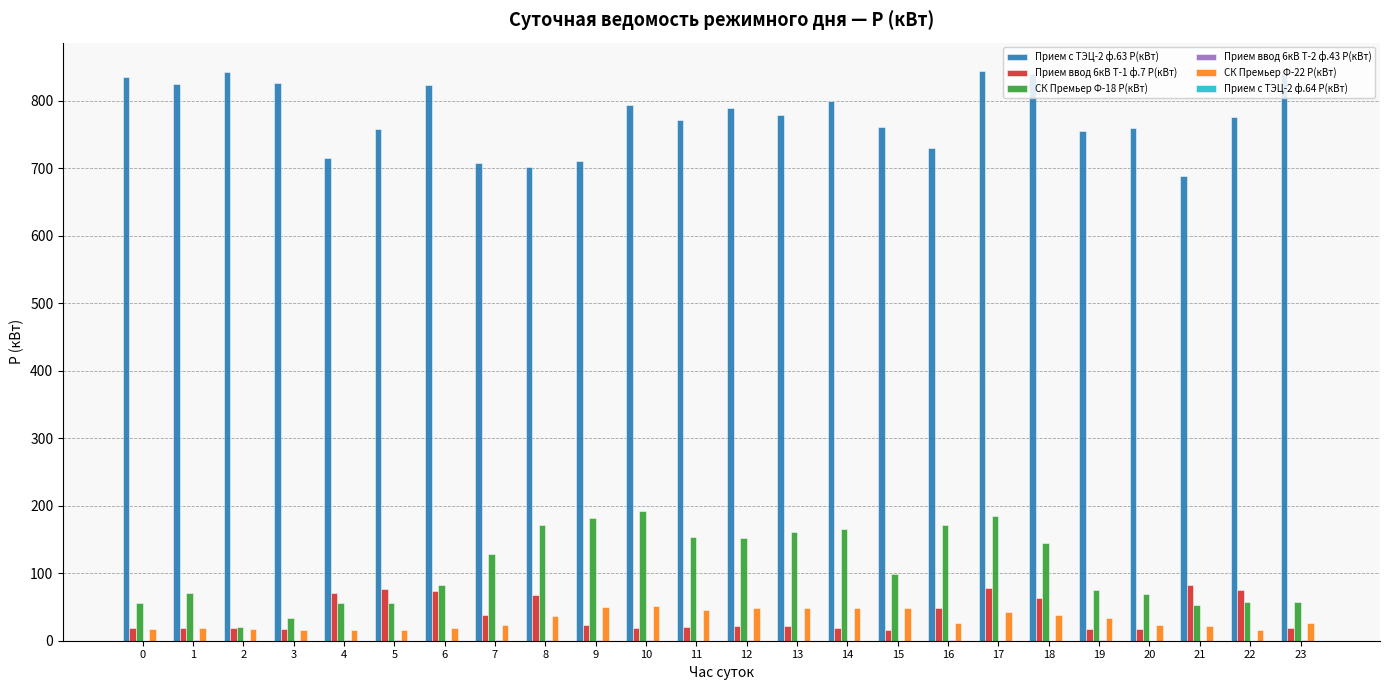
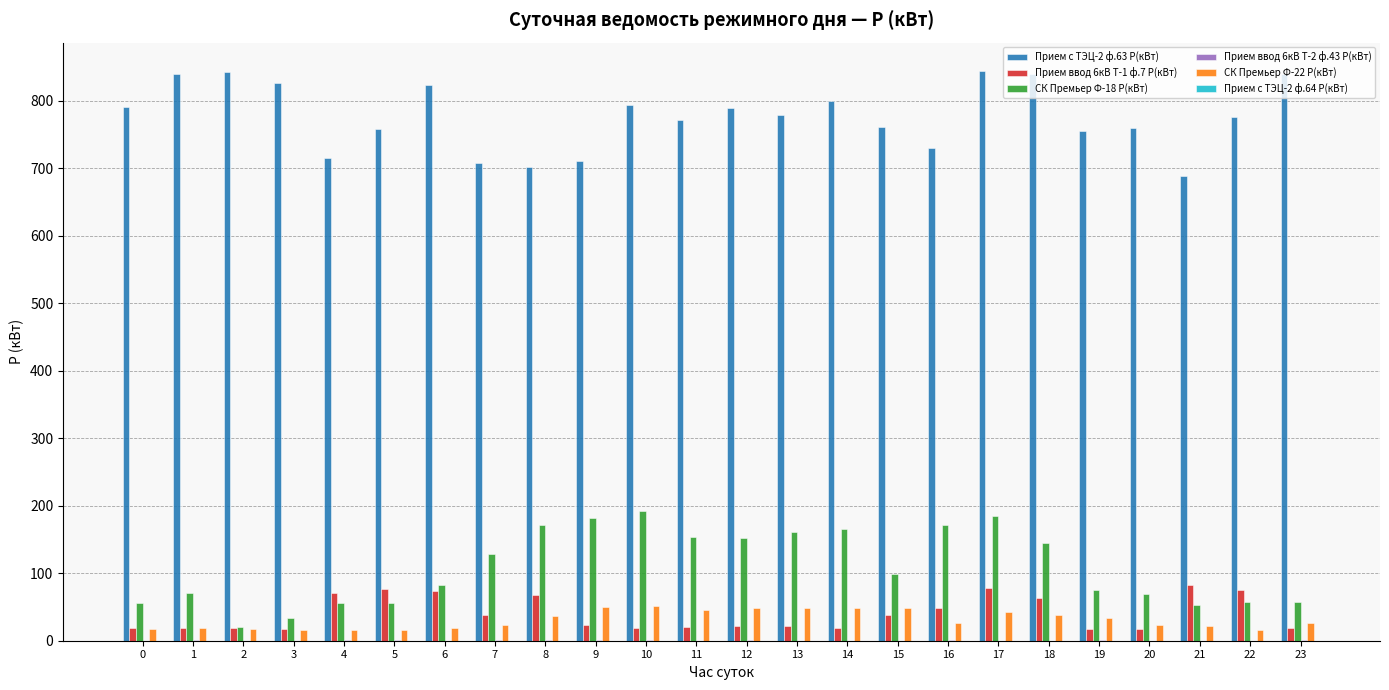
Прием с ТЭЦ-2 ф.63 P(кВт), 0: 840 -> 790
Прием с ТЭЦ-2 ф.63 P(кВт), 1: 820 -> 840
Прием ввод 6кВ Т-1 ф.7 P(кВт), 15: 20 -> 40
